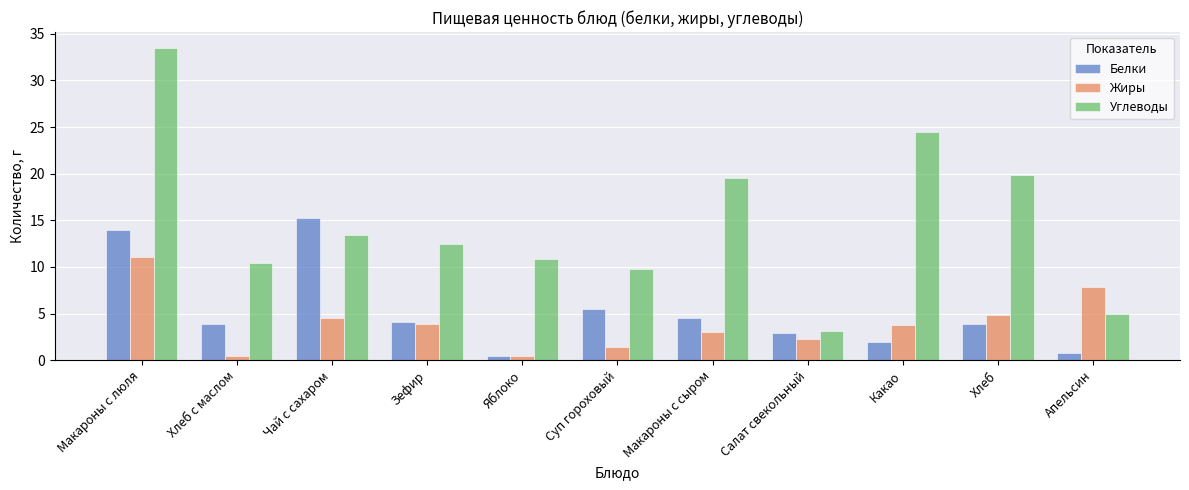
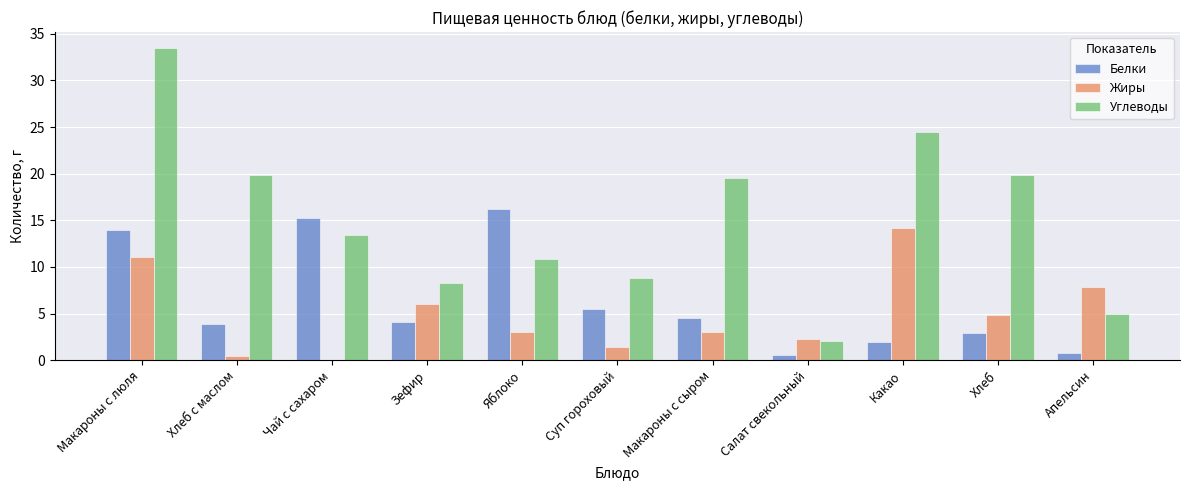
Углеводы, Хлеб с маслом: 10 -> 20
Жиры, Чай с сахаром: 5 -> 0
Жиры, Зефир: 4 -> 6
Углеводы, Зефир: 12 -> 8
Белки, Яблоко: 0 -> 16
Жиры, Яблоко: 0 -> 3
Углеводы, Суп гороховый: 10 -> 9
Белки, Салат свекольный: 3 -> 1
Углеводы, Салат свекольный: 3 -> 2
Жиры, Какао: 4 -> 14
Белки, Хлеб: 4 -> 3
